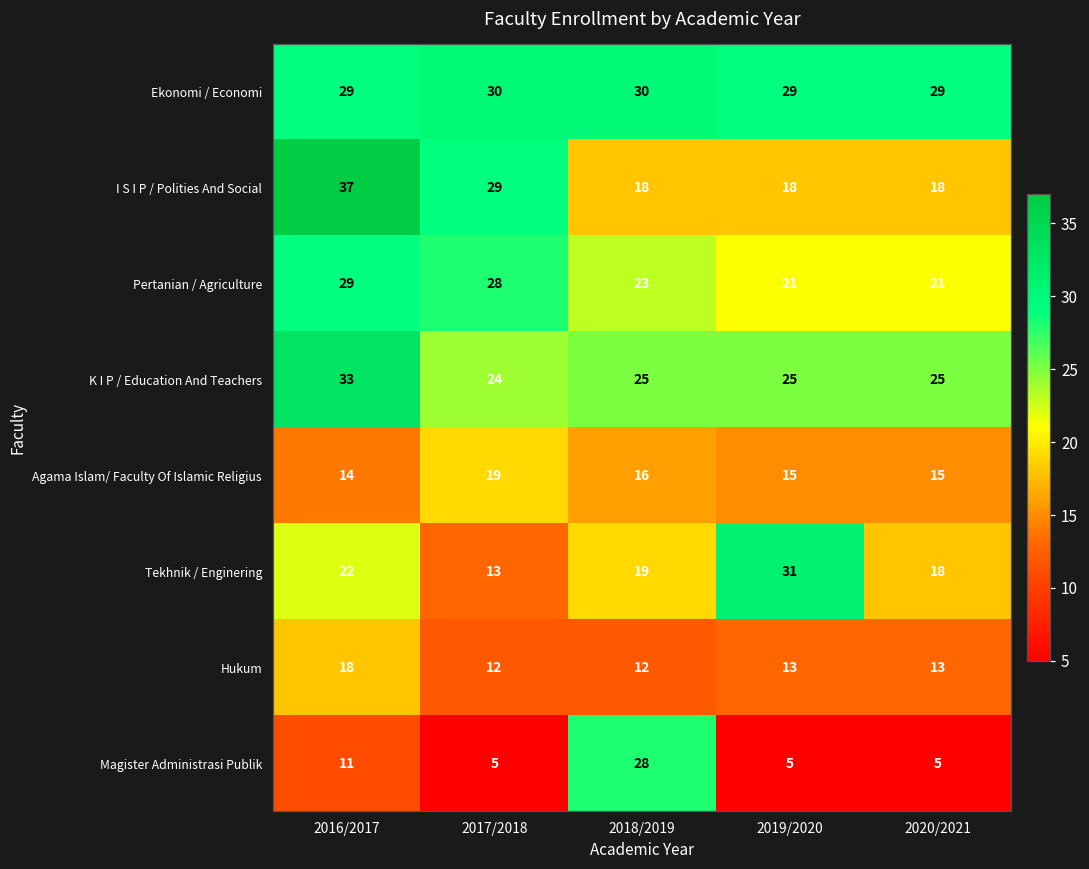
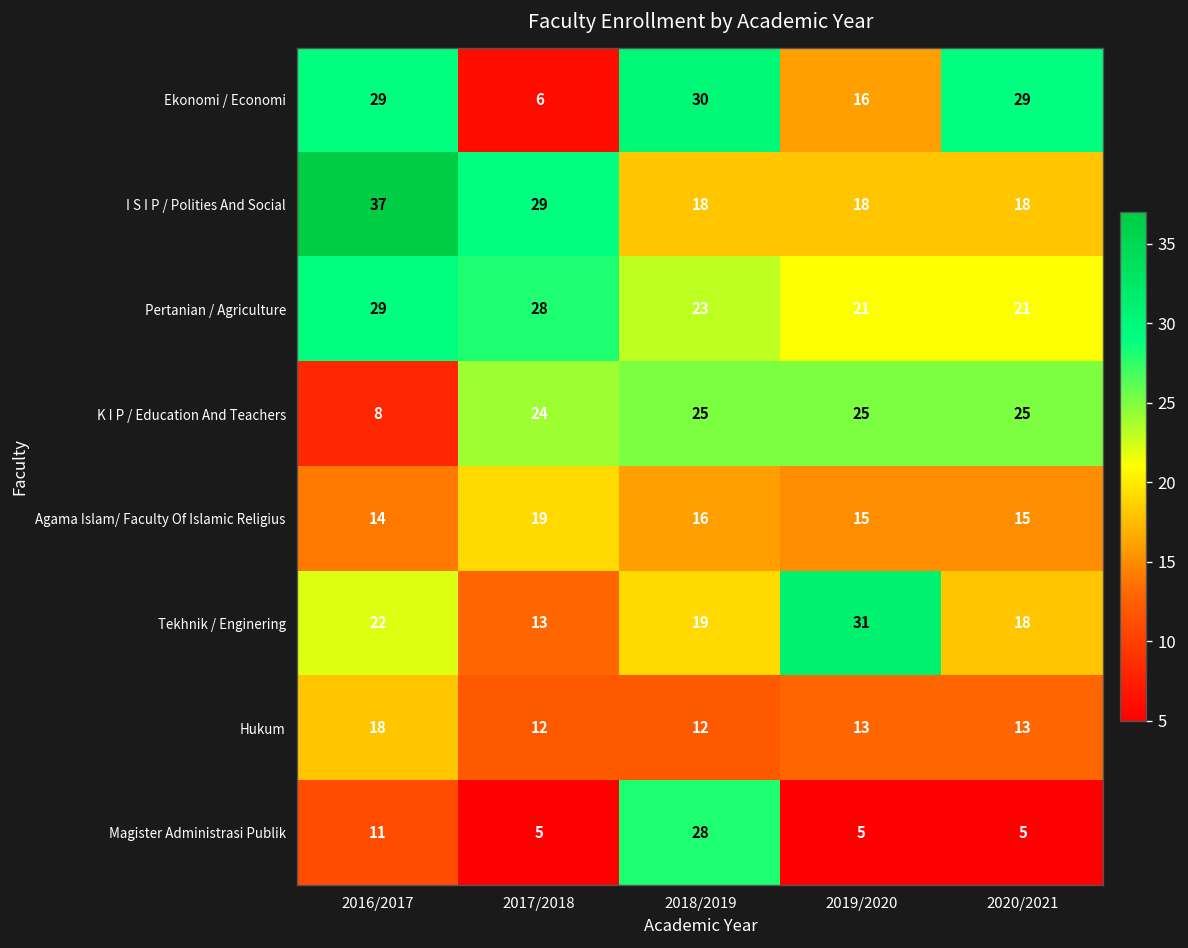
Ekonomi / Economi, 2017/2018: 30 -> 6
Ekonomi / Economi, 2019/2020: 29 -> 16
K I P / Education And Teachers, 2016/2017: 33 -> 8
